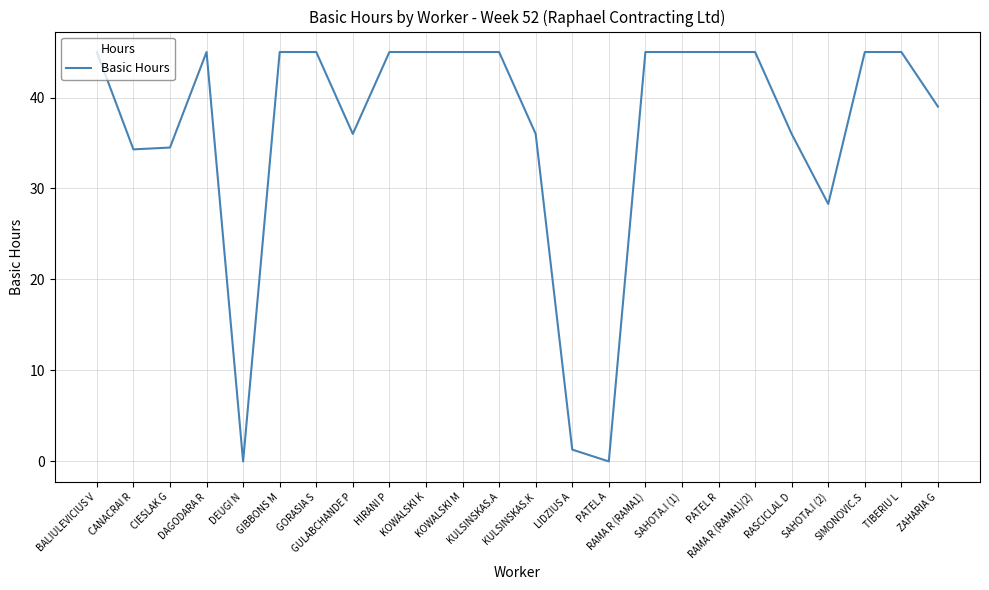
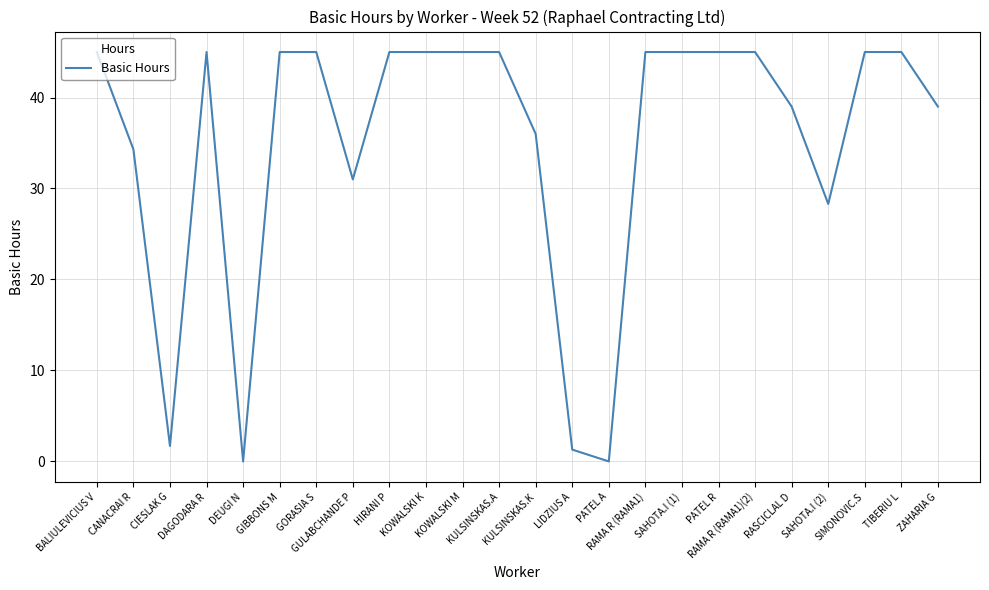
CIESLAK G: 35 -> 2
GULABCHANDE P: 36 -> 31
RASCICLAL D: 36 -> 39
